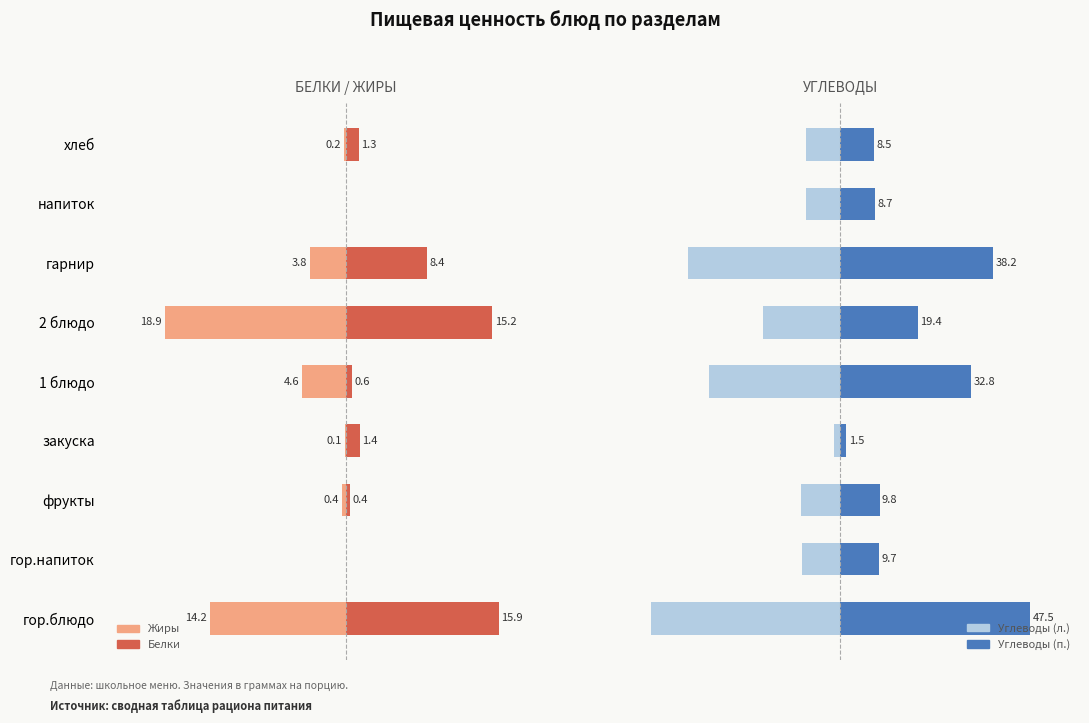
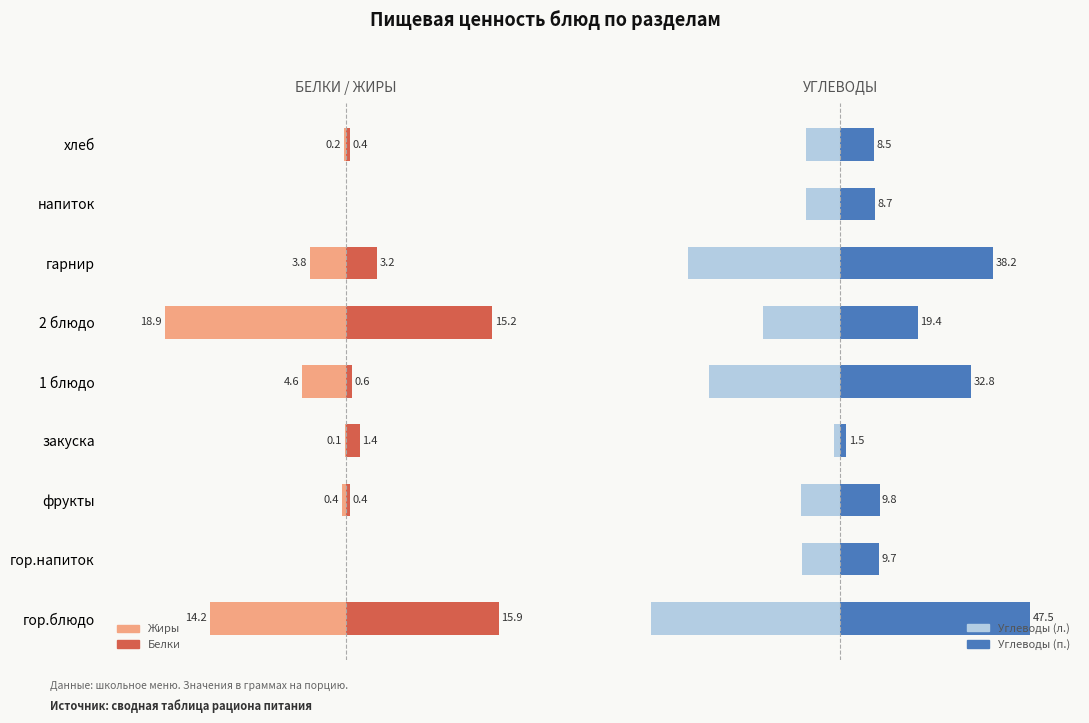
БЕЛКИ / ЖИРЫ, Белки, хлеб: 1.3 -> 0.4
БЕЛКИ / ЖИРЫ, Белки, гарнир: 8.4 -> 3.2
